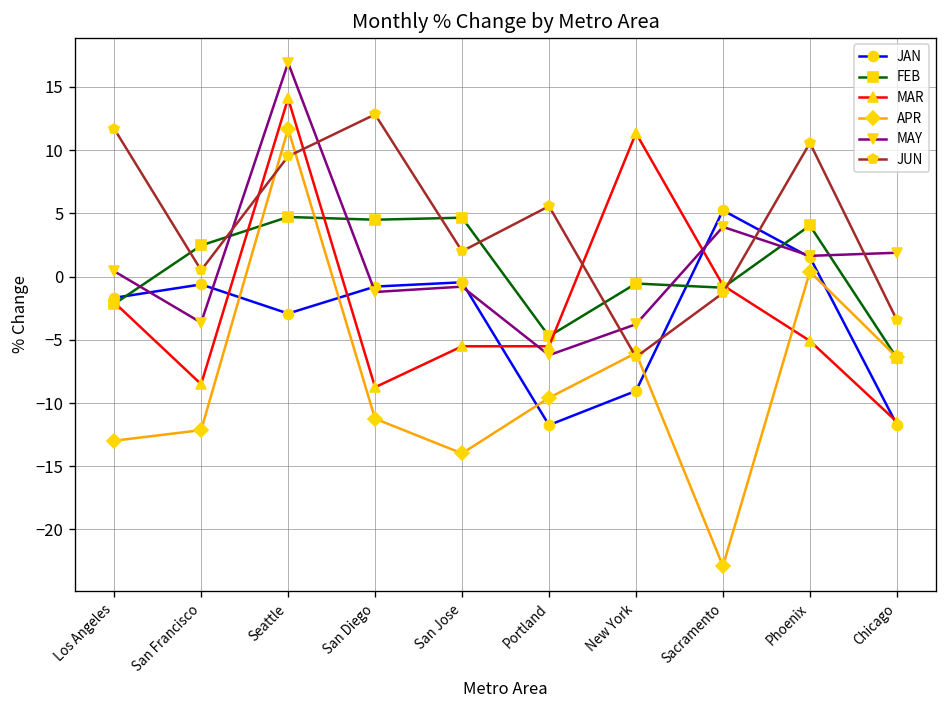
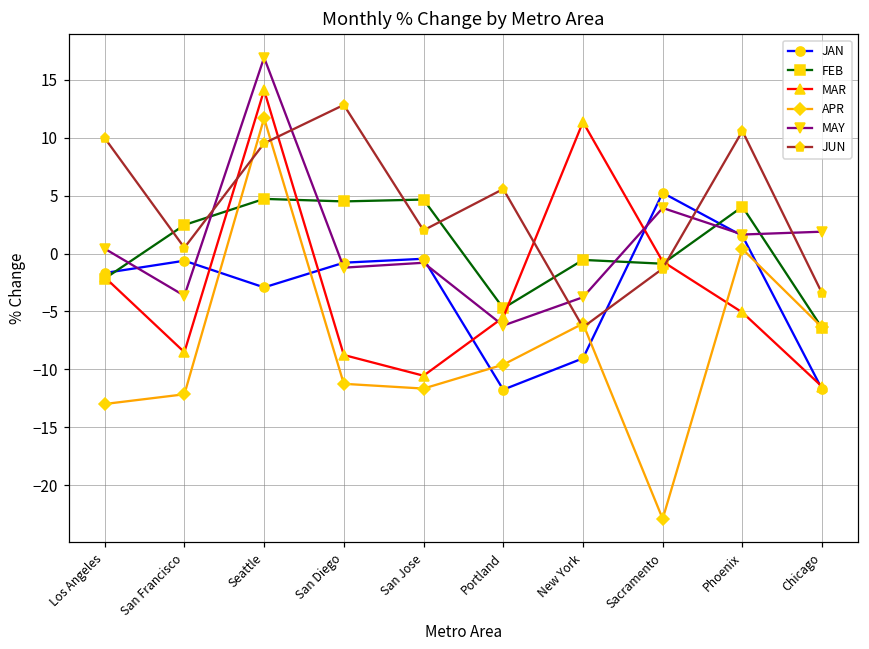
JUN, Los Angeles: 11.7 -> 10.0
MAR, San Jose: -5.5 -> -10.5
APR, San Jose: -14.0 -> -11.7
